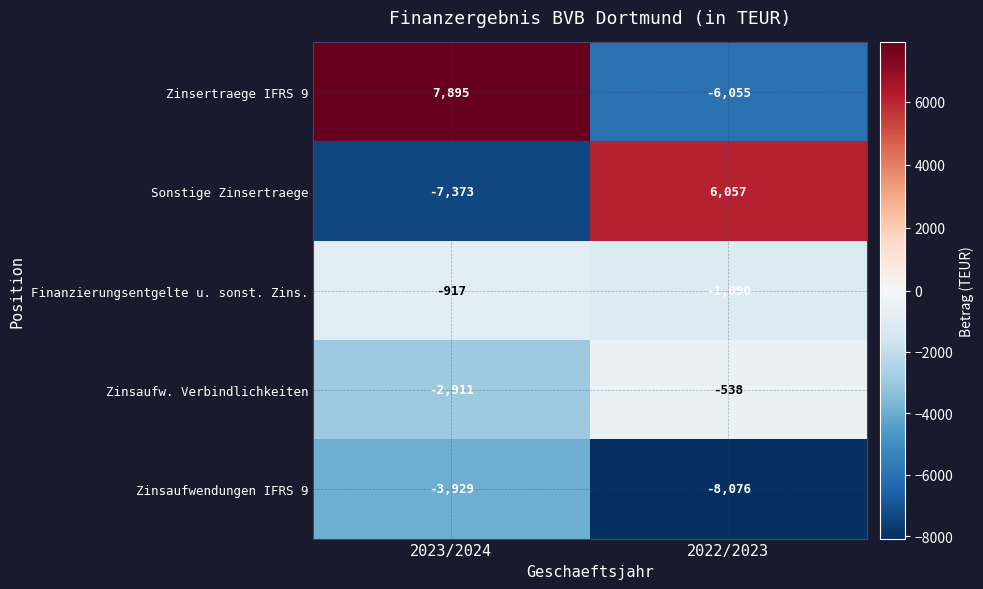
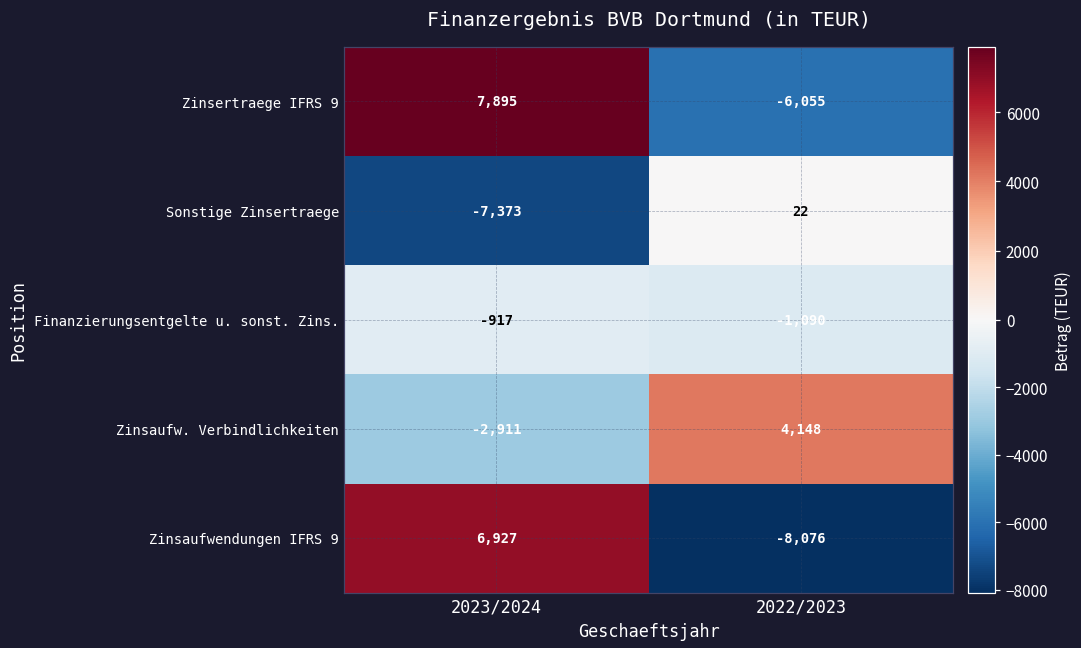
Sonstige Zinsertraege, 2022/2023: 6,057 -> 22
Zinsaufw. Verbindlichkeiten, 2022/2023: -538 -> 4,148
Zinsaufwendungen IFRS 9, 2023/2024: -3,929 -> 6,927
